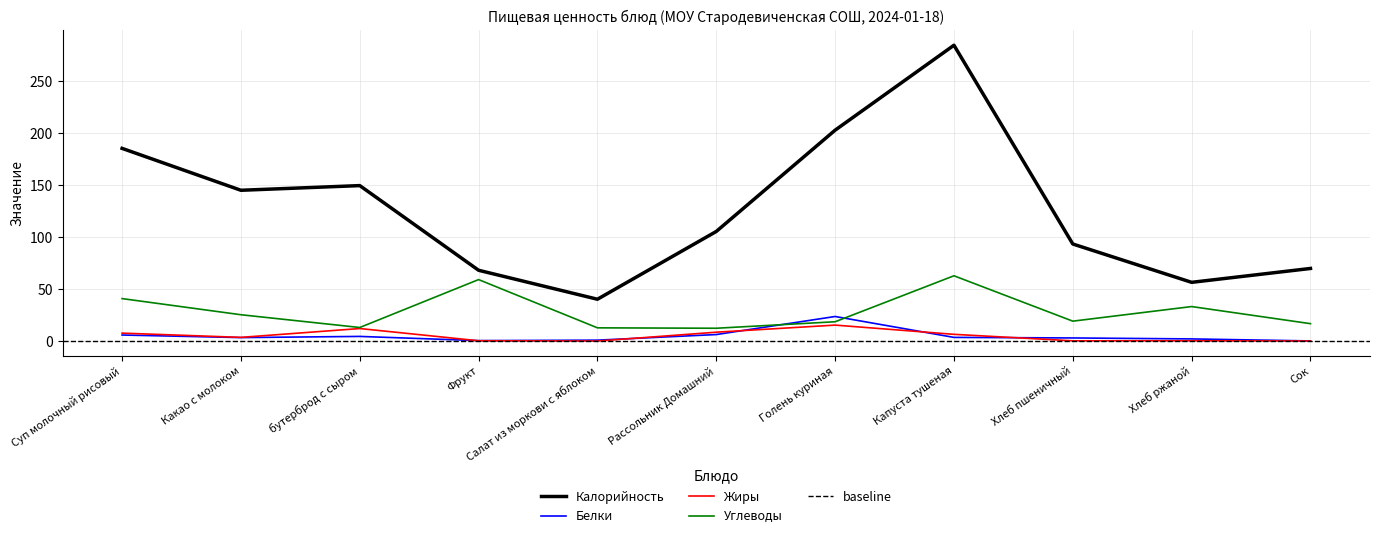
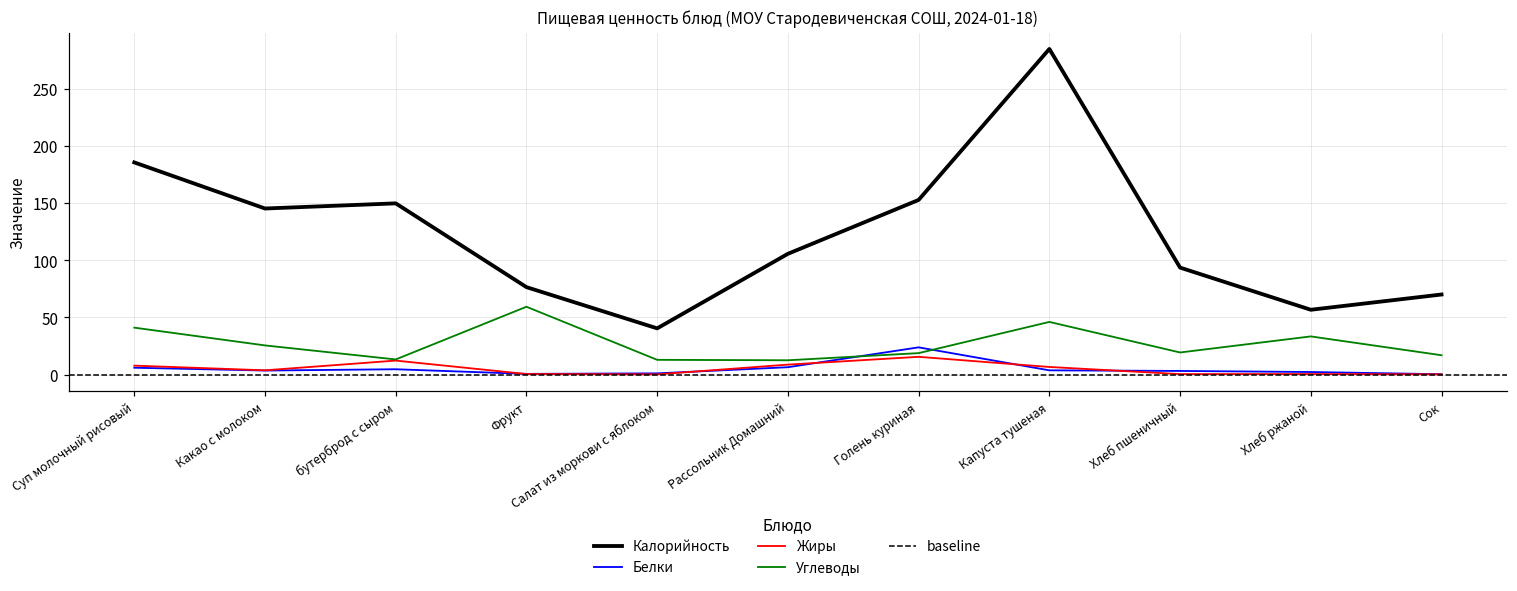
Калорийность, Фрукт: 68 -> 76
Калорийность, Голень куриная: 203 -> 153
Углеводы, Капуста тушеная: 63 -> 46
